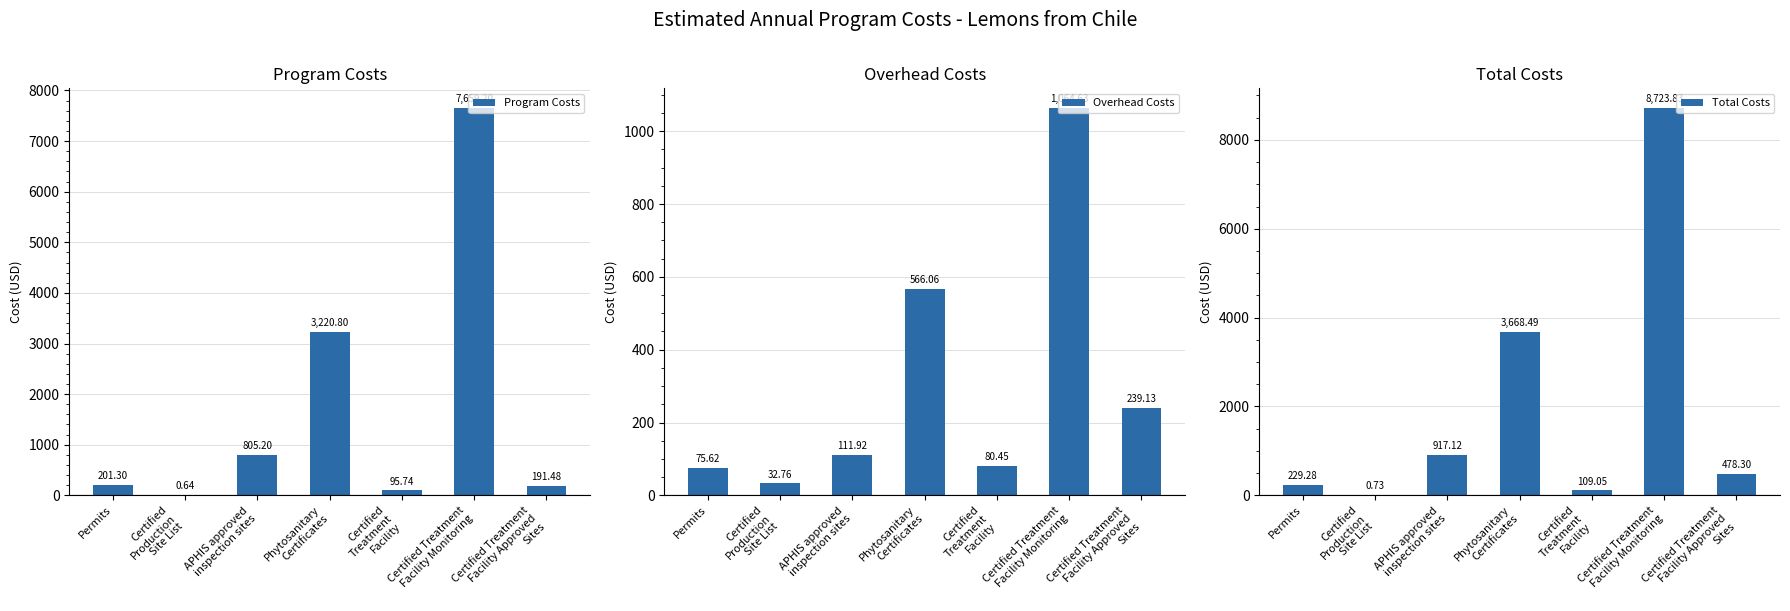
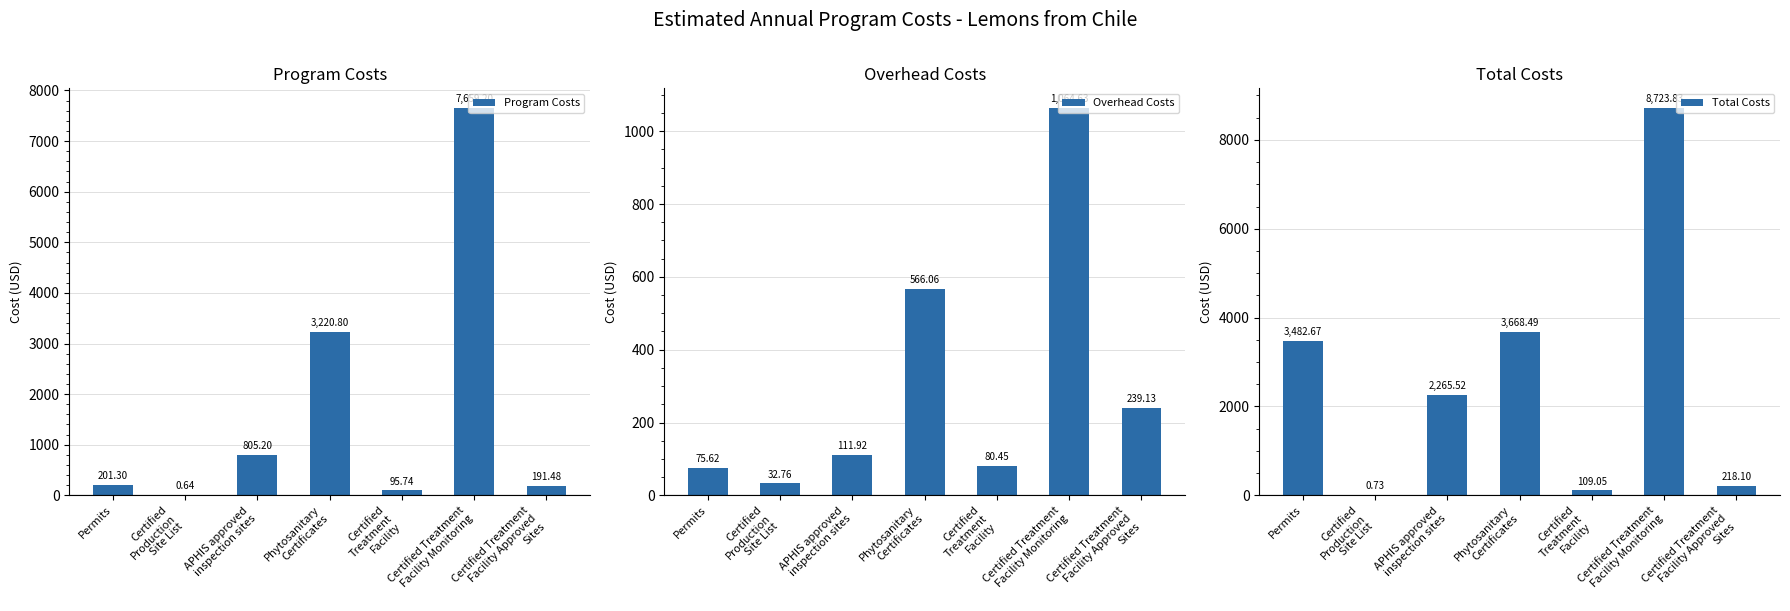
Total Costs, Permits: 229.28 -> 3,482.67
Total Costs, APHIS approved inspection sites: 917.12 -> 2,265.52
Total Costs, Certified Treatment Facility Approved Sites: 478.30 -> 218.10
